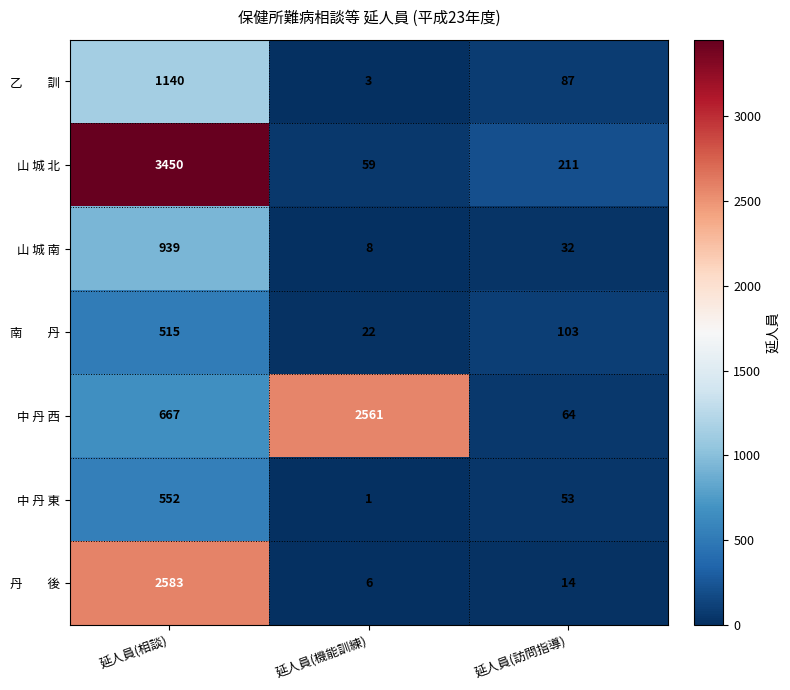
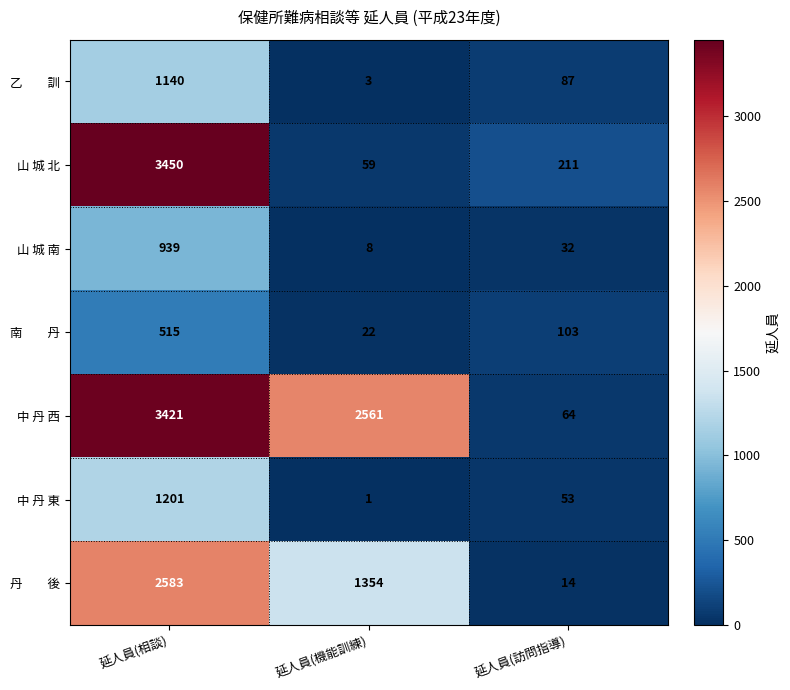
中 丹 西, 延人員(相談): 667 -> 3421
中 丹 東, 延人員(相談): 552 -> 1201
丹 後, 延人員(機能訓練): 6 -> 1354
